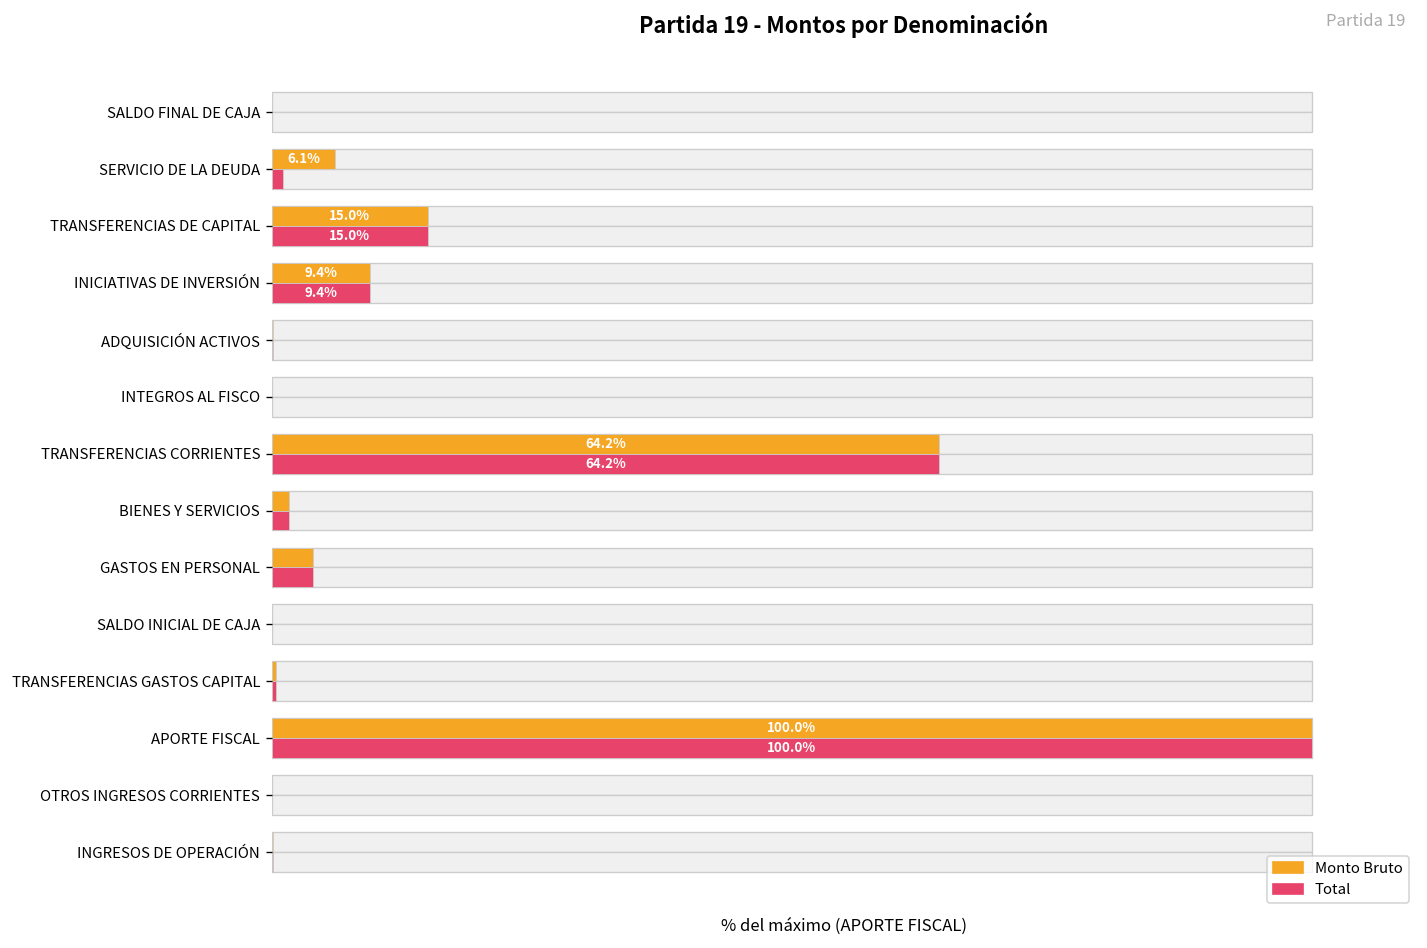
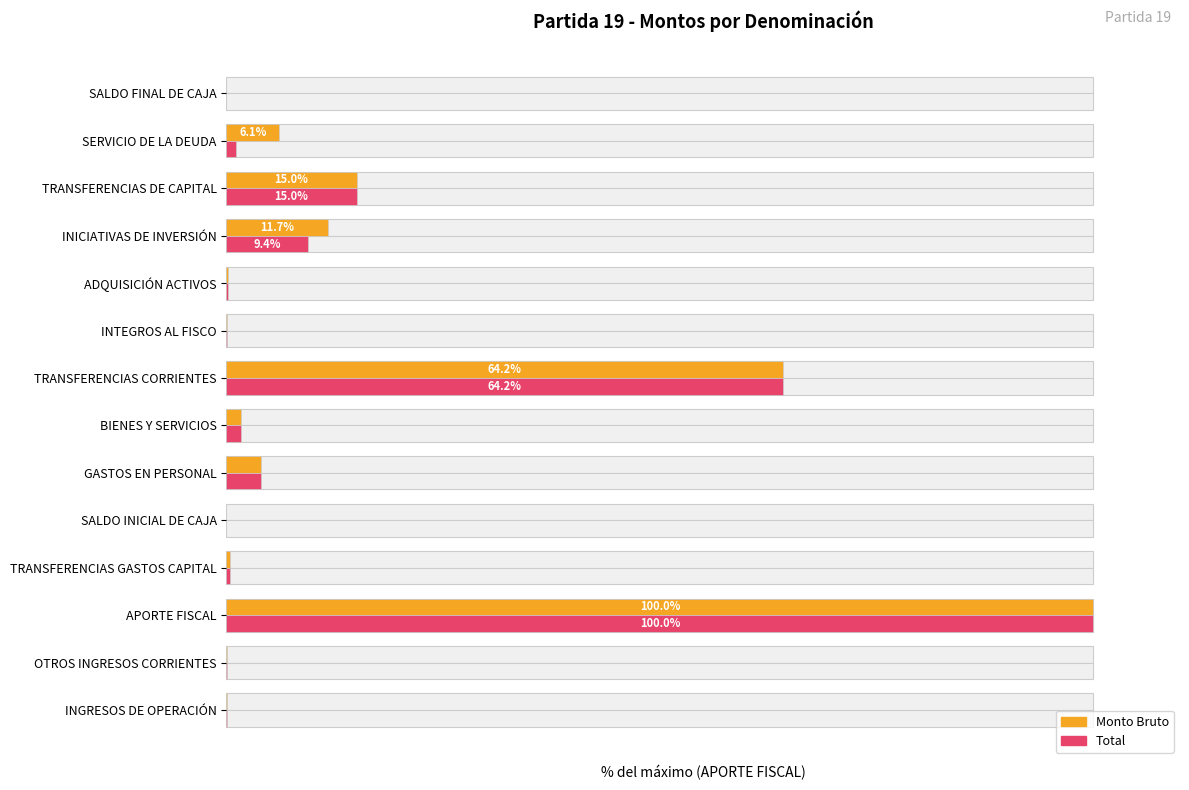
Monto Bruto, INICIATIVAS DE INVERSIÓN: 9.4% -> 11.7%
